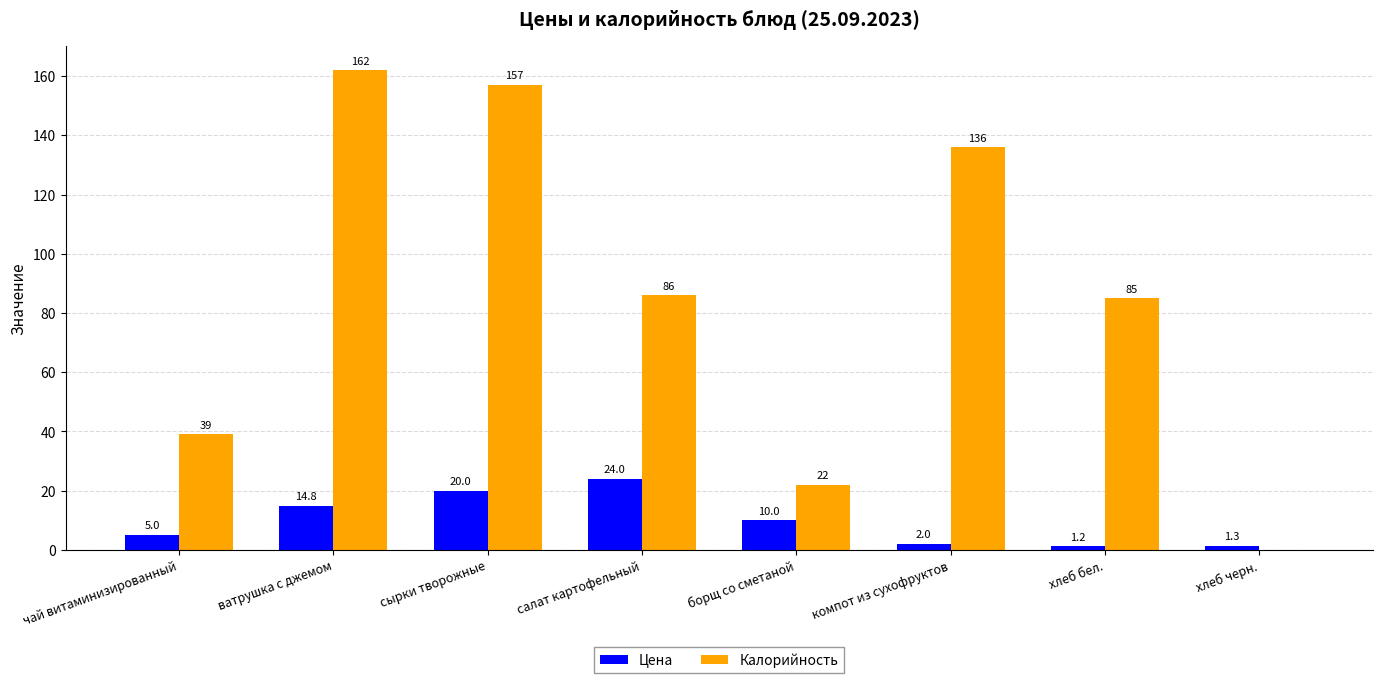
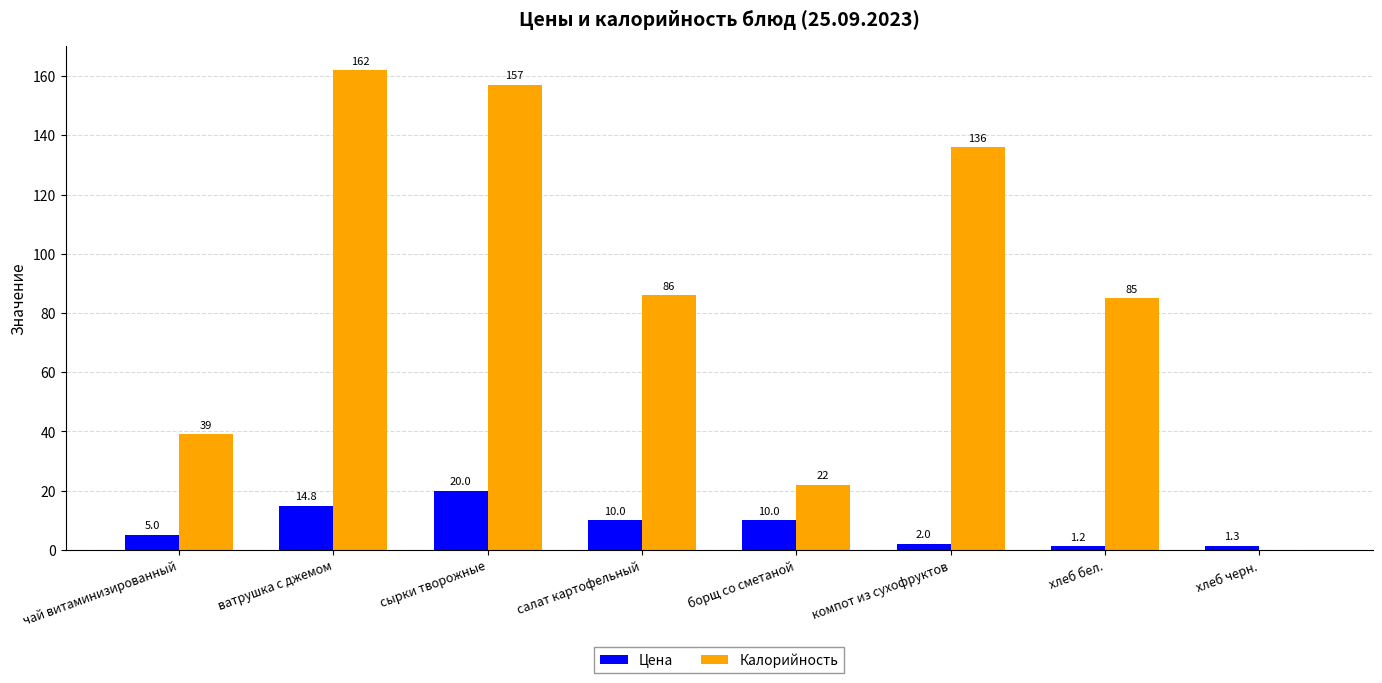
Цена, салат картофельный: 24.0 -> 10.0
